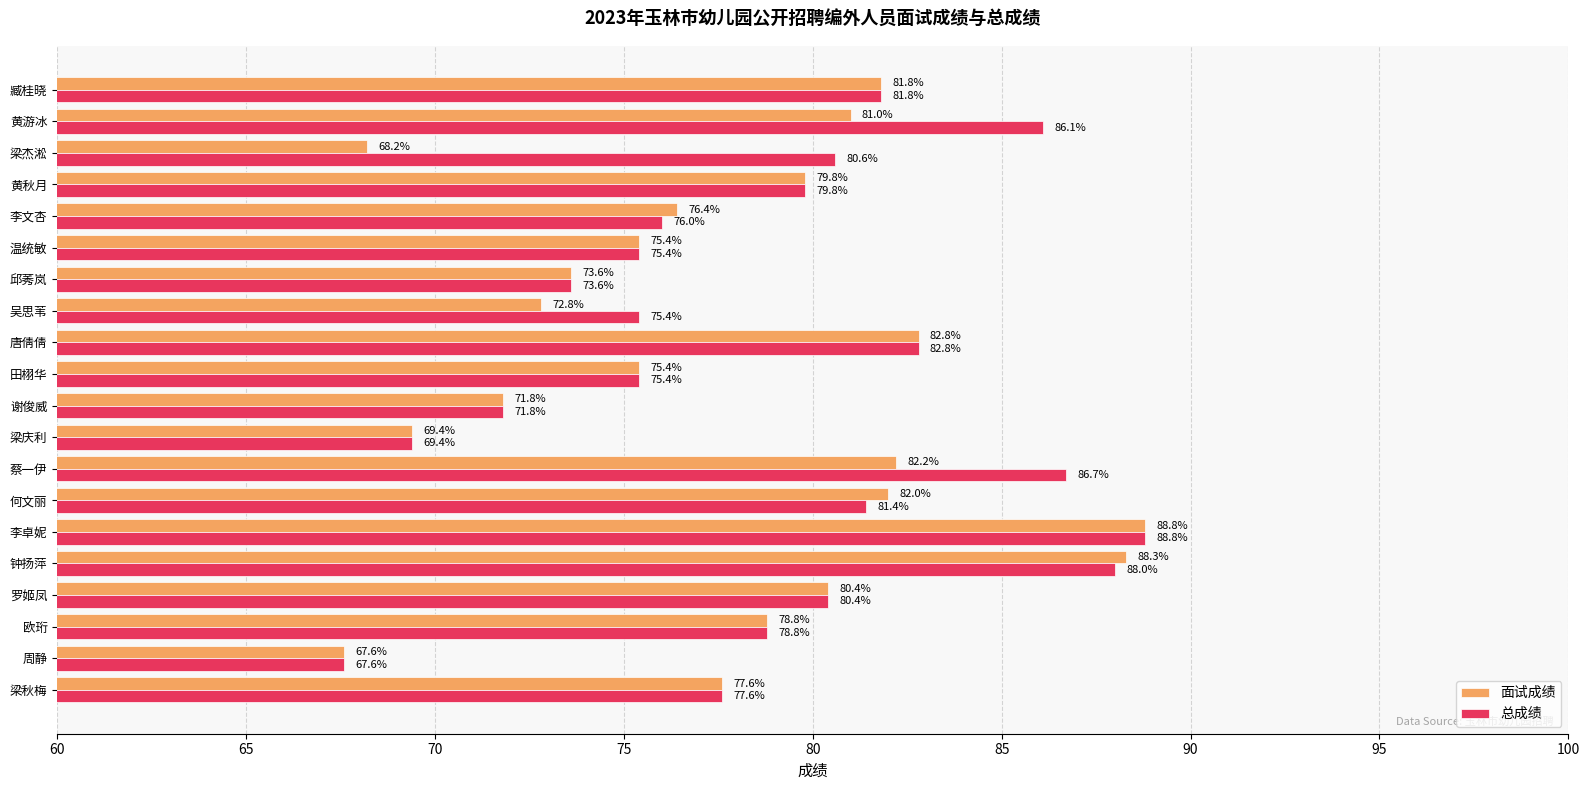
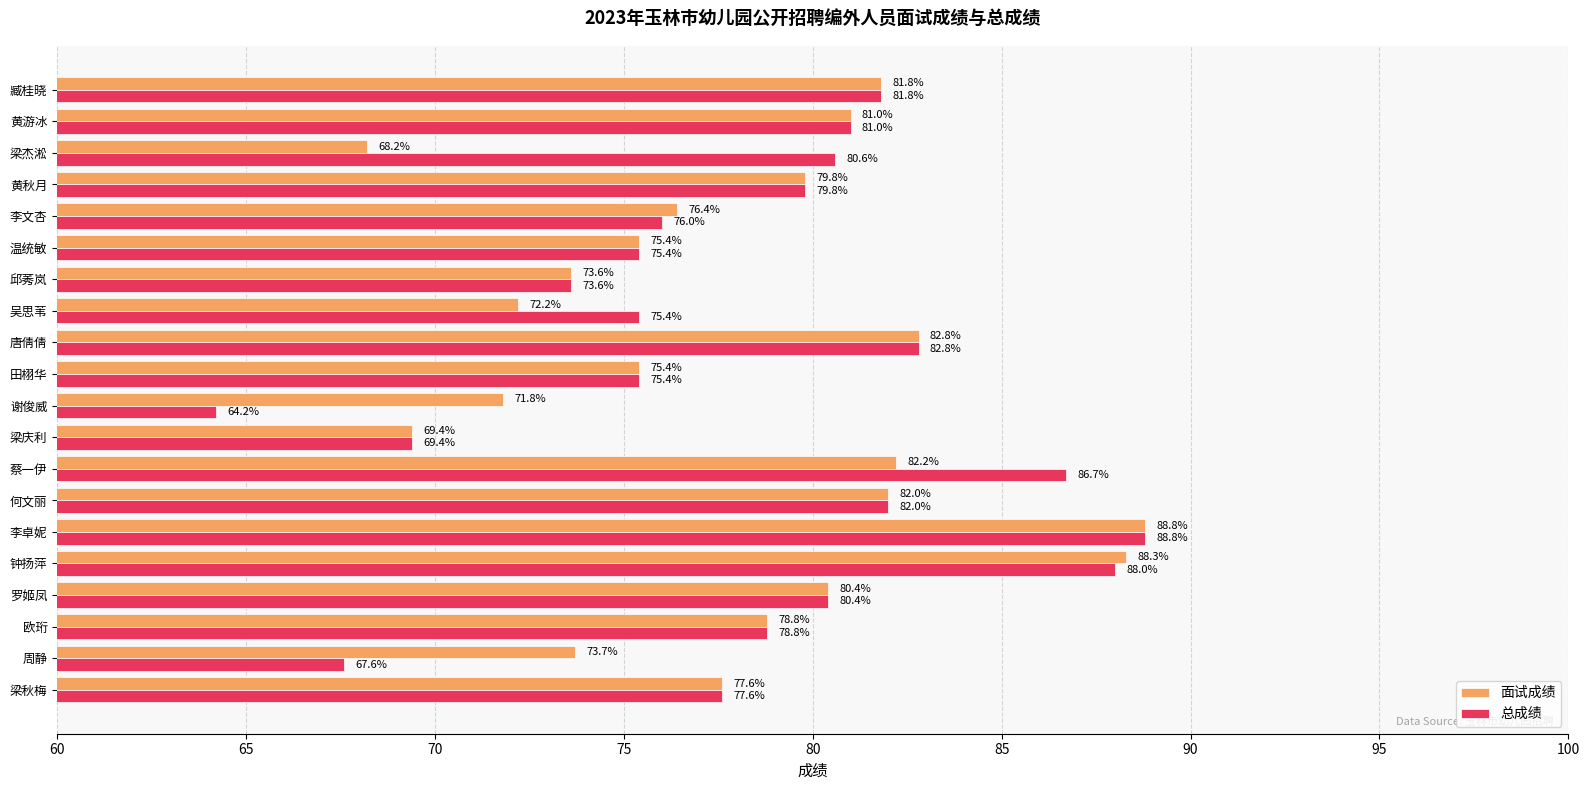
总成绩, 黄游冰: 86.1% -> 81.0%
面试成绩, 吴思苇: 72.8% -> 72.2%
总成绩, 谢俊威: 71.8% -> 64.2%
总成绩, 何文丽: 81.4% -> 82.0%
面试成绩, 周静: 67.6% -> 73.7%
